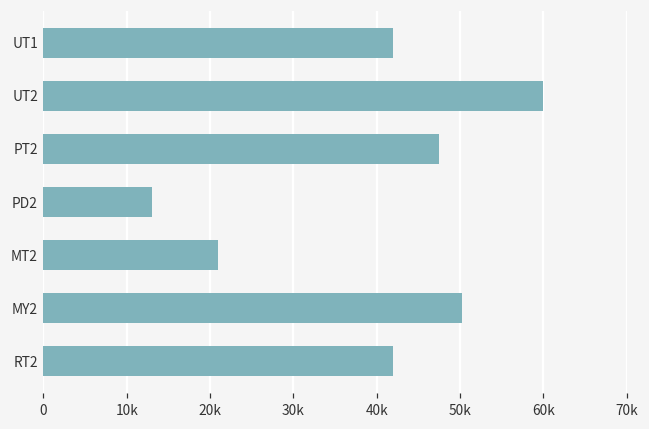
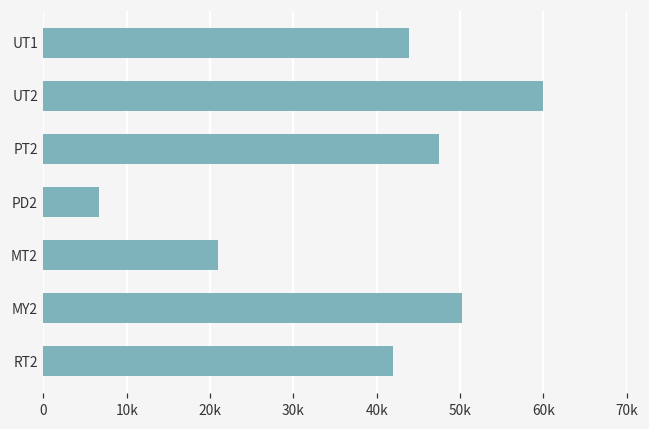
UT1: 42000 -> 44000
PD2: 13000 -> 7000
